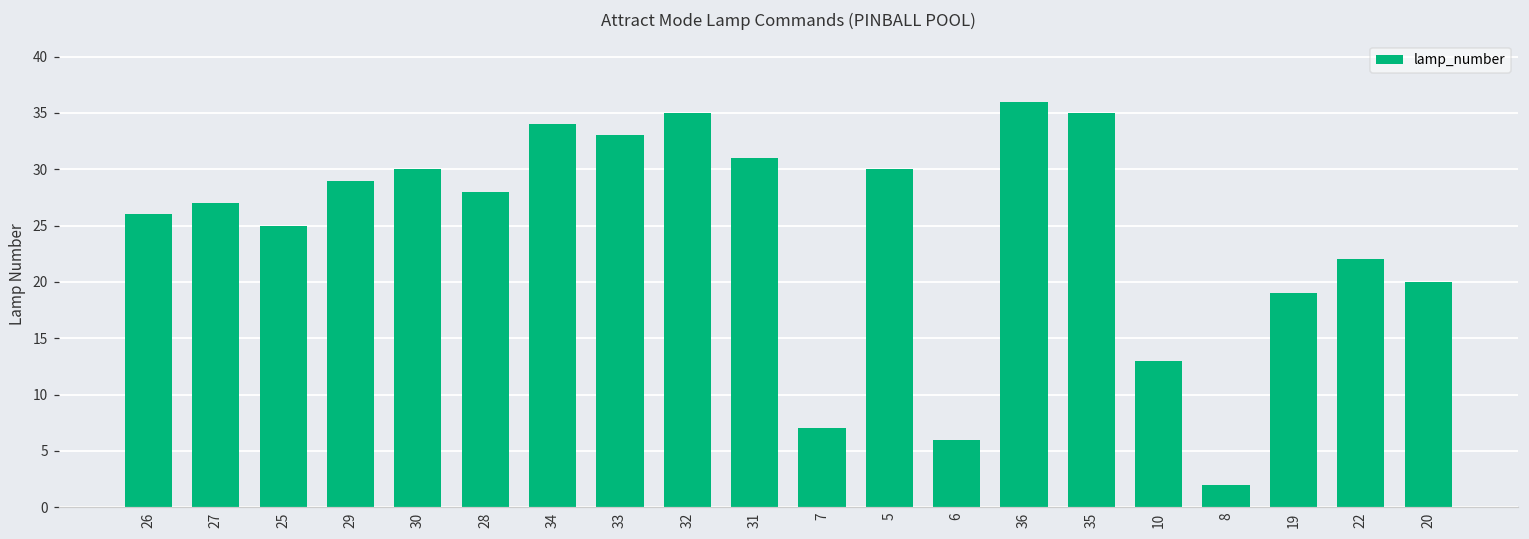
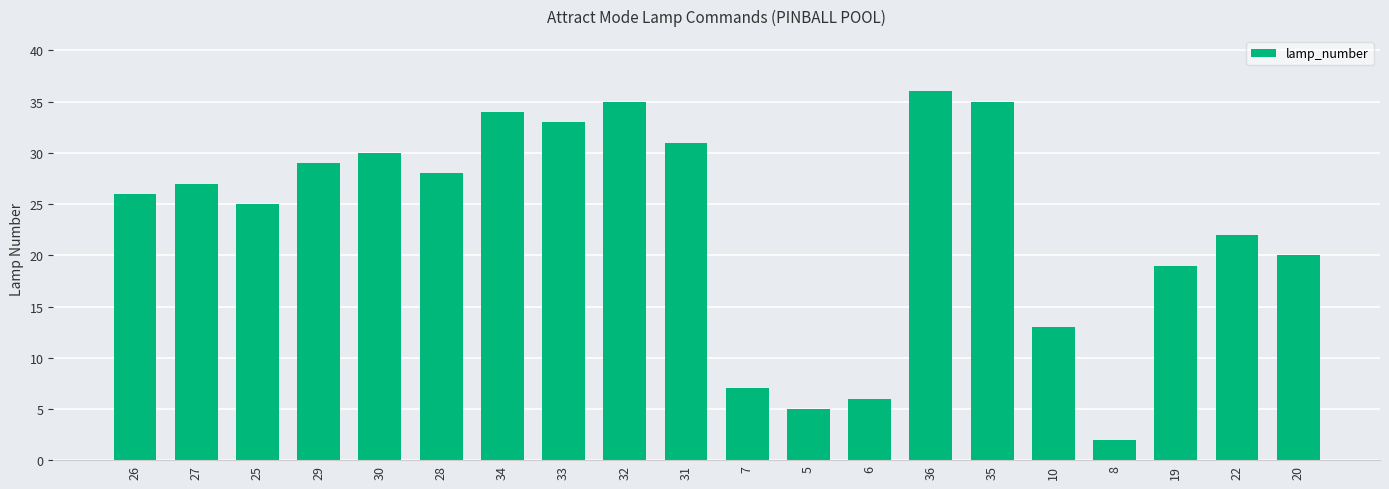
5: 30 -> 5
